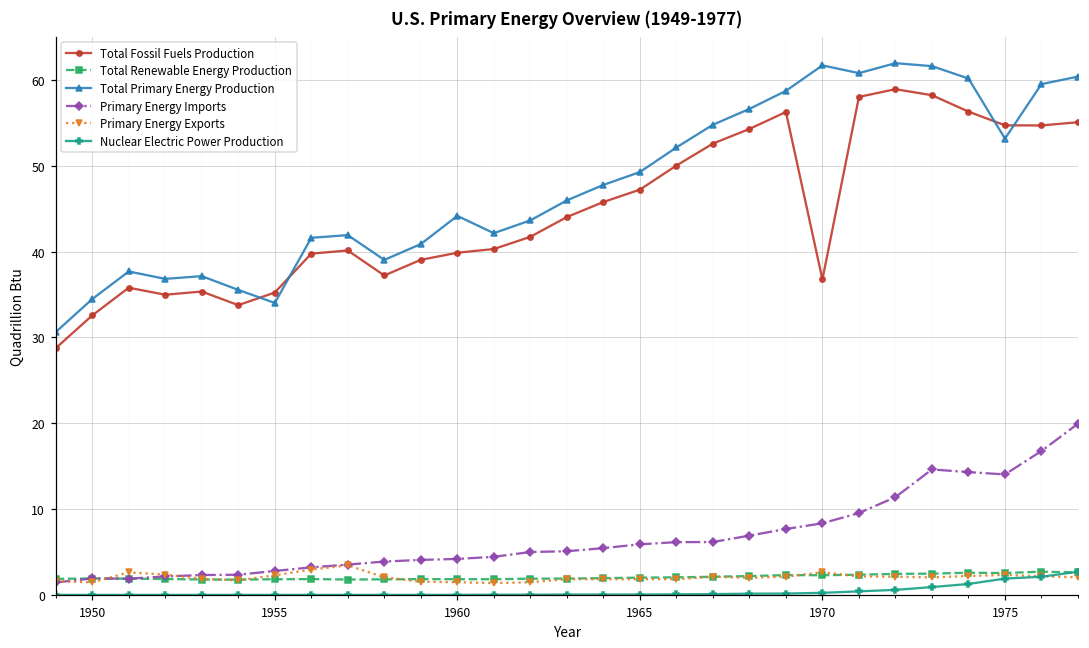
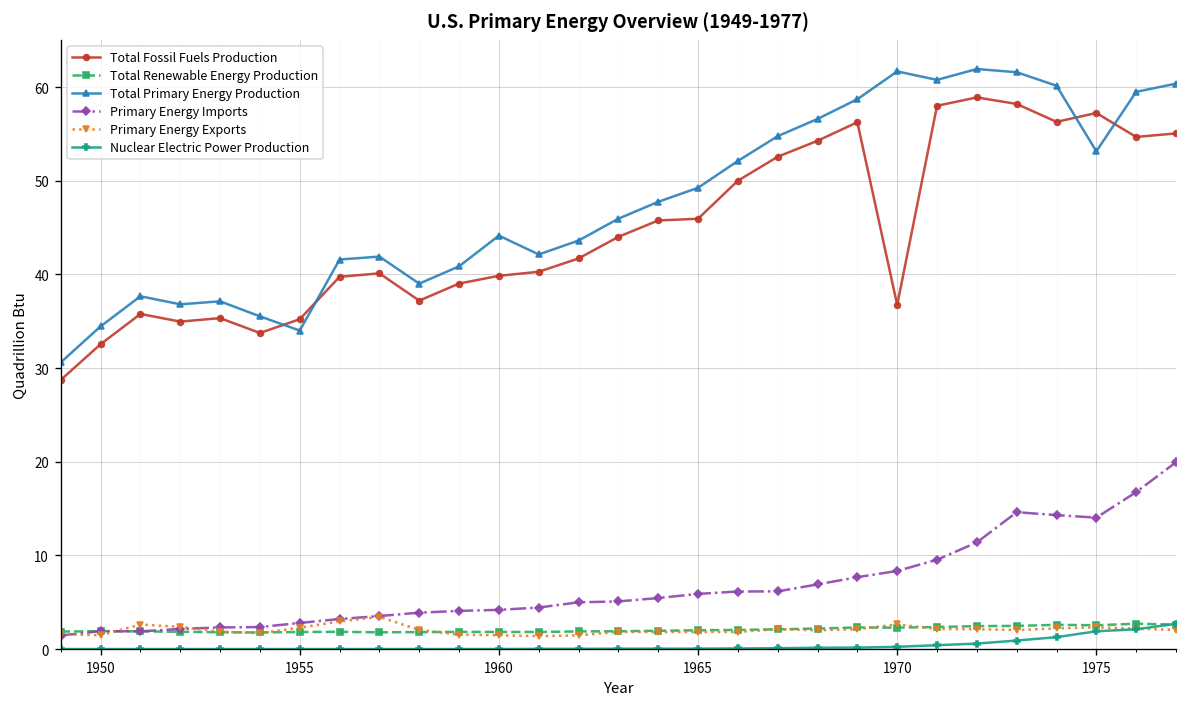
Total Fossil Fuels Production, 1965: 47 -> 46
Total Fossil Fuels Production, 1975: 55 -> 57
